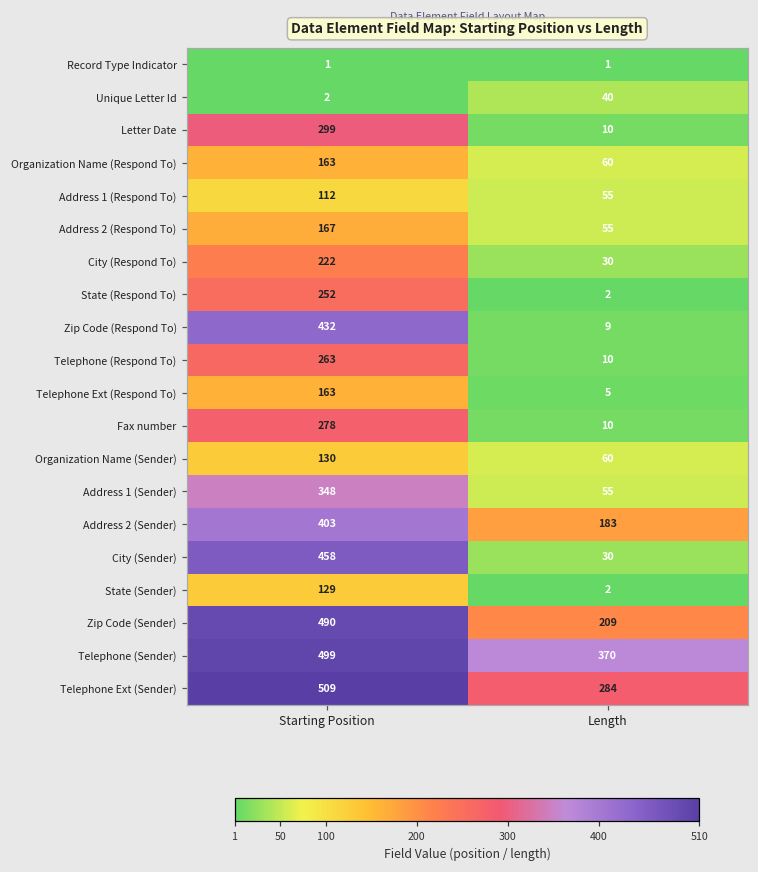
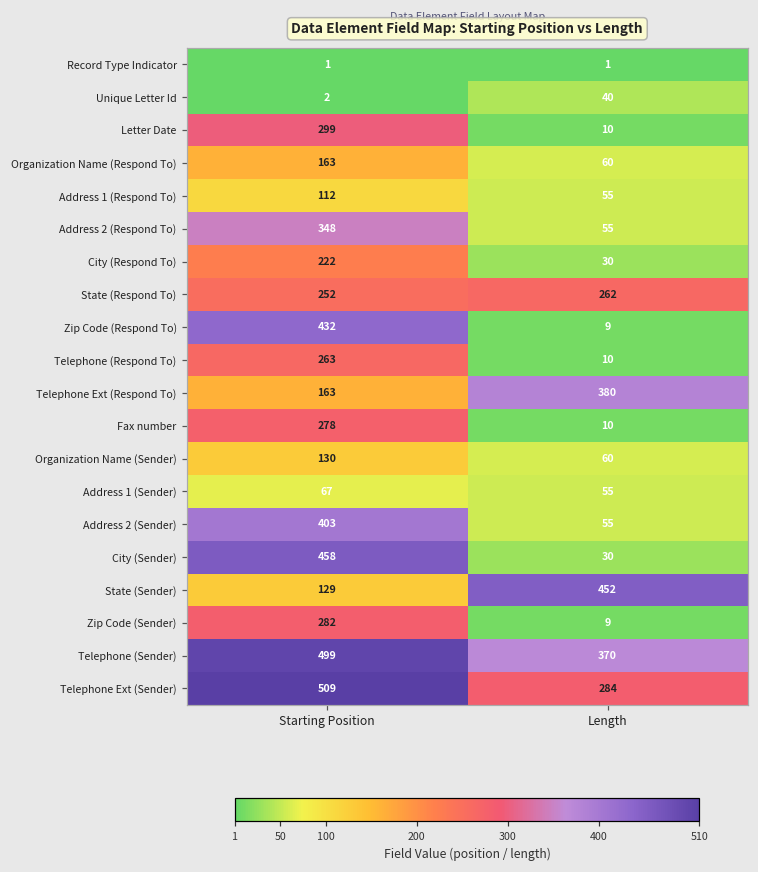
Address 2 (Respond To), Starting Position: 167 -> 348
State (Respond To), Length: 2 -> 262
Telephone Ext (Respond To), Length: 5 -> 380
Address 1 (Sender), Starting Position: 348 -> 67
Address 2 (Sender), Length: 183 -> 55
State (Sender), Length: 2 -> 452
Zip Code (Sender), Starting Position: 490 -> 282
Zip Code (Sender), Length: 209 -> 9
